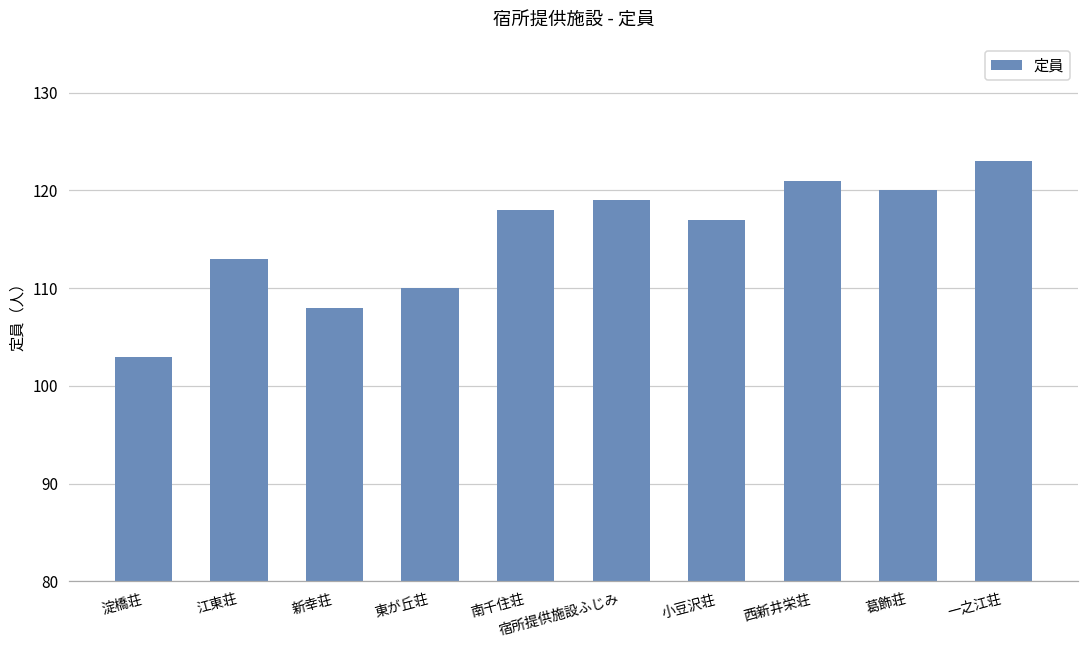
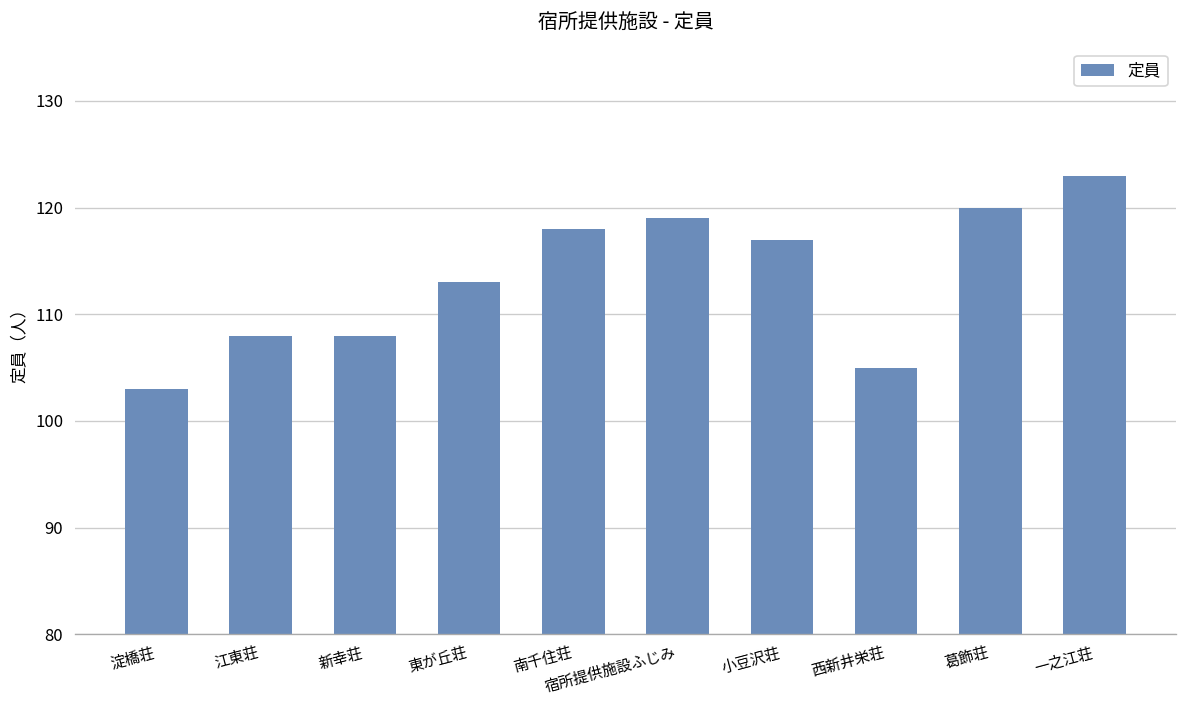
江東荘: 113 -> 108
東が丘荘: 110 -> 113
西新井栄荘: 121 -> 105
